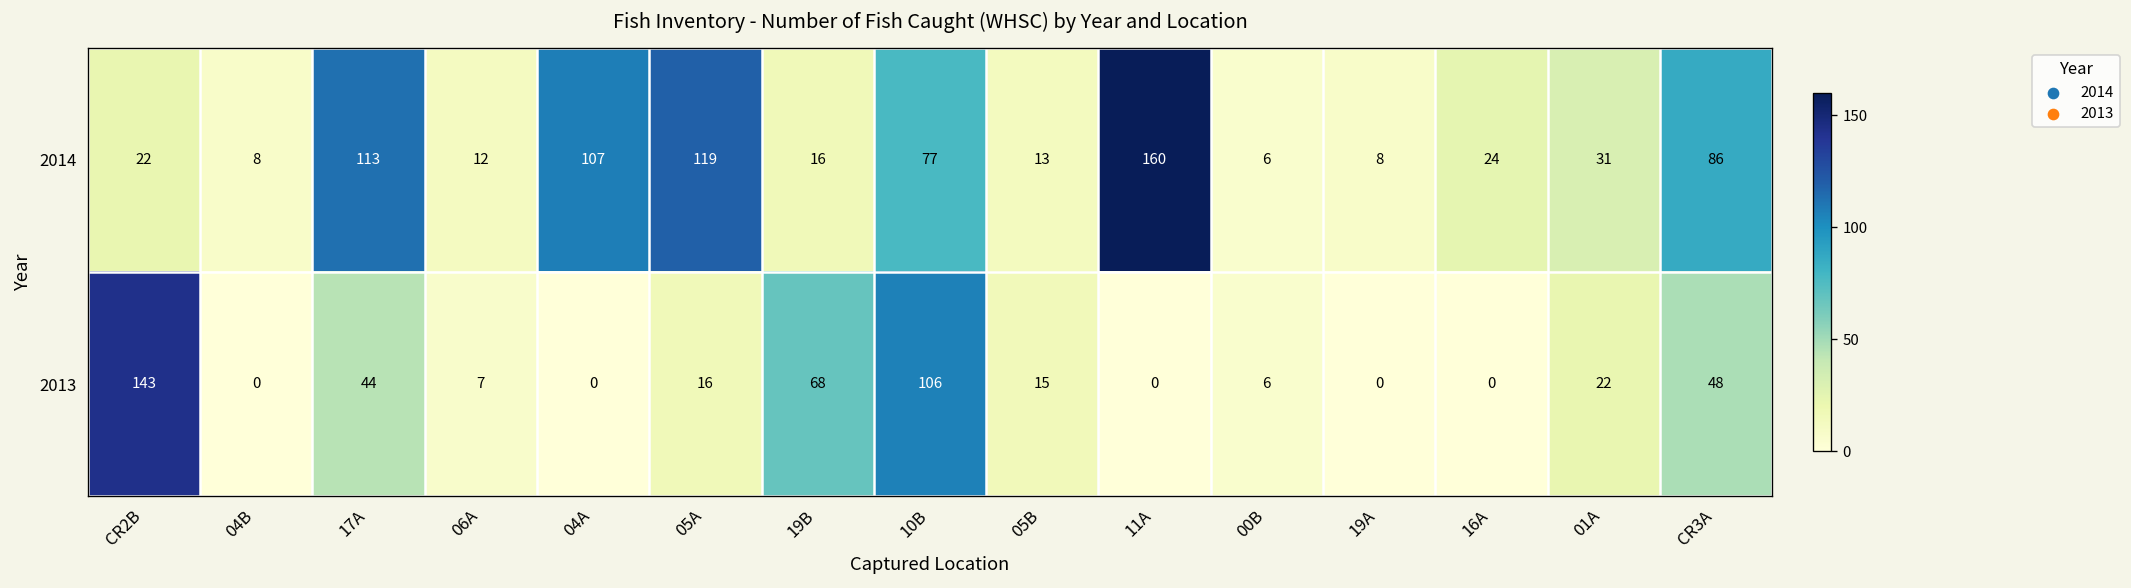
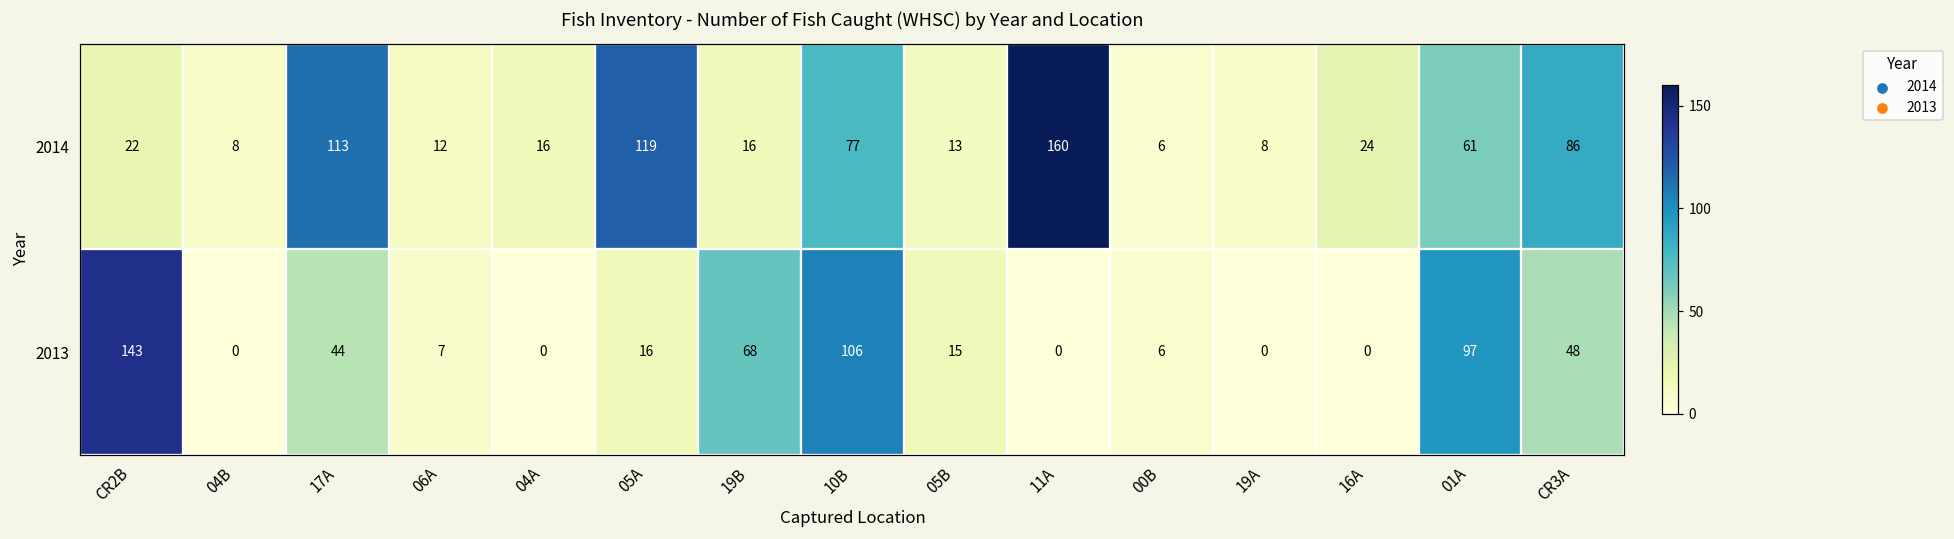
2014, 04A: 107 -> 16
2014, 01A: 31 -> 61
2013, 01A: 22 -> 97
